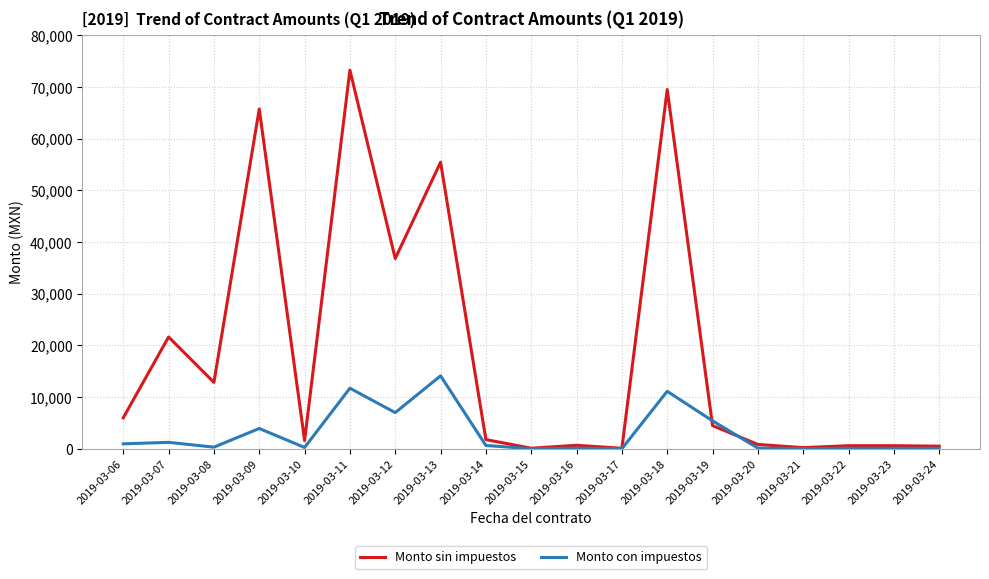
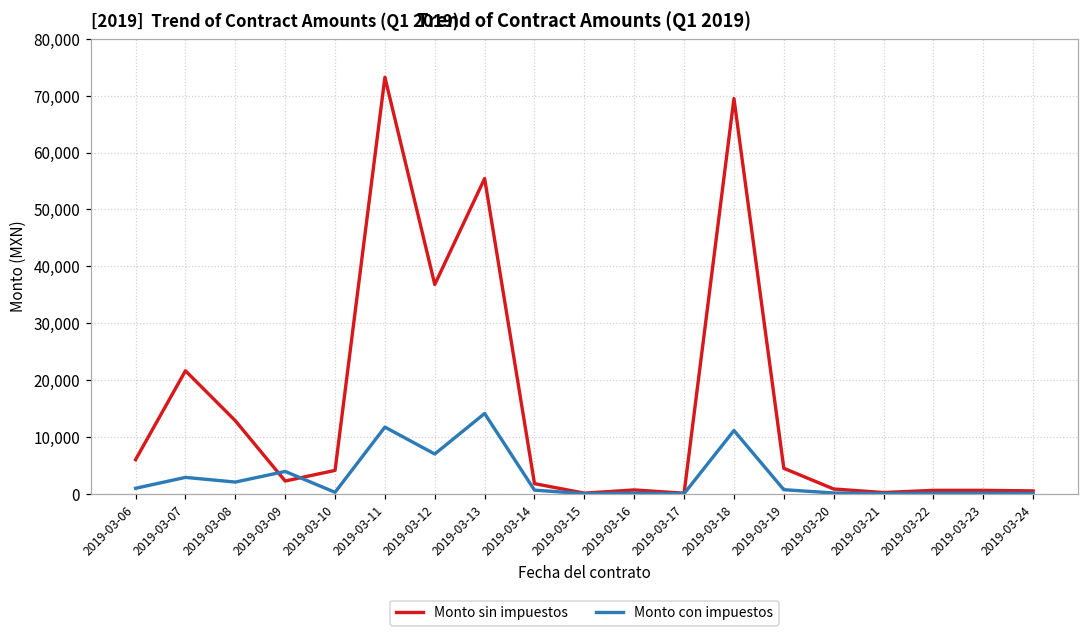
Monto con impuestos, 2019-03-07: 1,000 -> 3,000
Monto con impuestos, 2019-03-08: 0 -> 2,000
Monto sin impuestos, 2019-03-09: 66,000 -> 2,000
Monto sin impuestos, 2019-03-10: 2,000 -> 4,000
Monto con impuestos, 2019-03-19: 5,000 -> 1,000
